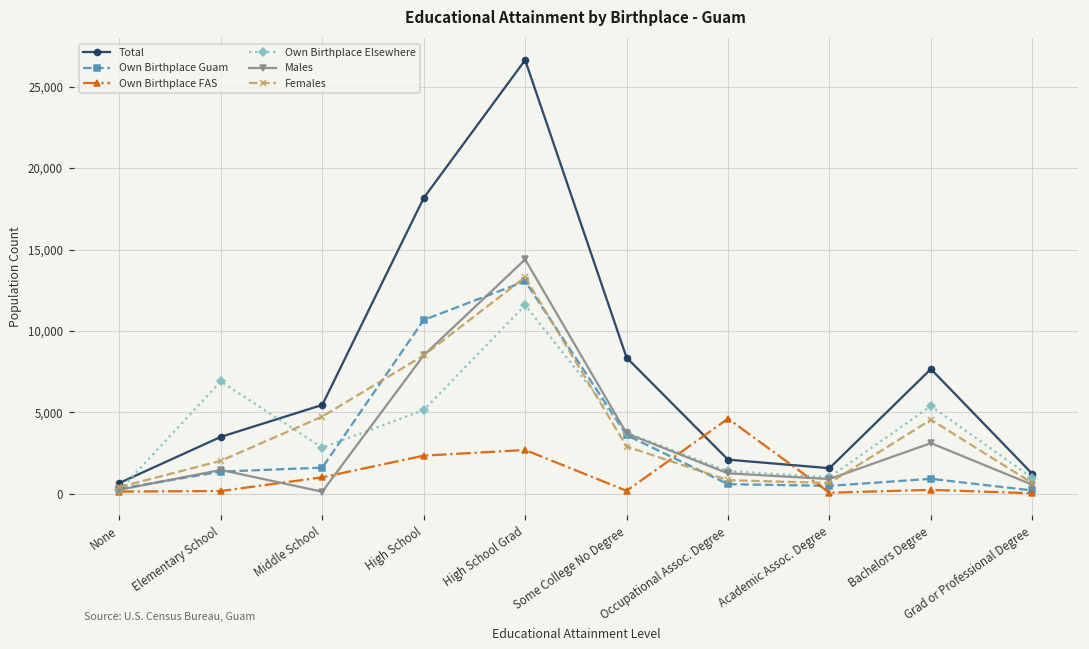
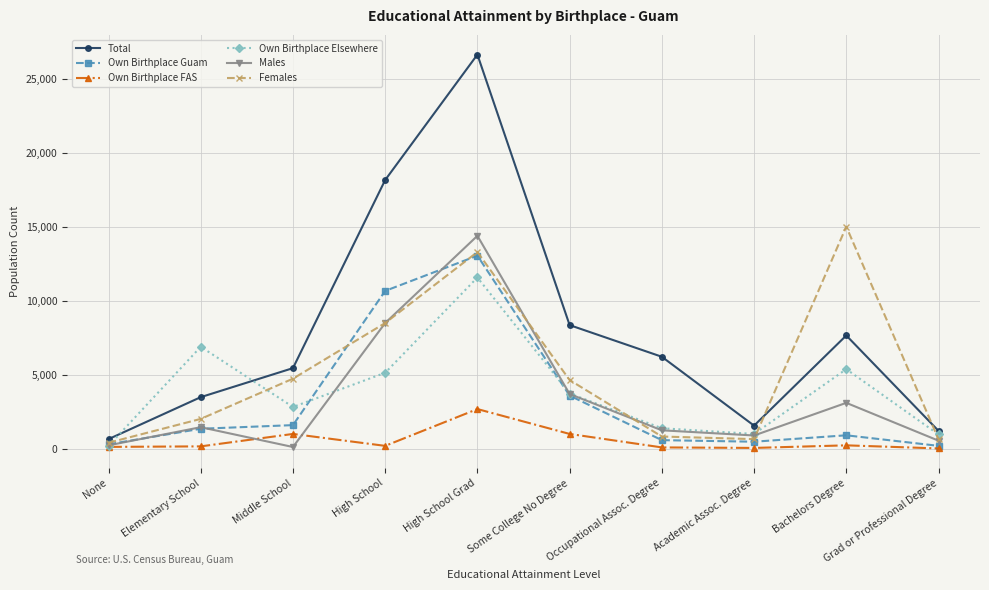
Own Birthplace FAS, High School: 2,300 -> 200
Own Birthplace FAS, Some College No Degree: 200 -> 1,000
Females, Some College No Degree: 2,900 -> 4,700
Total, Occupational Assoc. Degree: 2,100 -> 6,200
Own Birthplace FAS, Occupational Assoc. Degree: 4,600 -> 100
Females, Bachelors Degree: 4,600 -> 15,000
